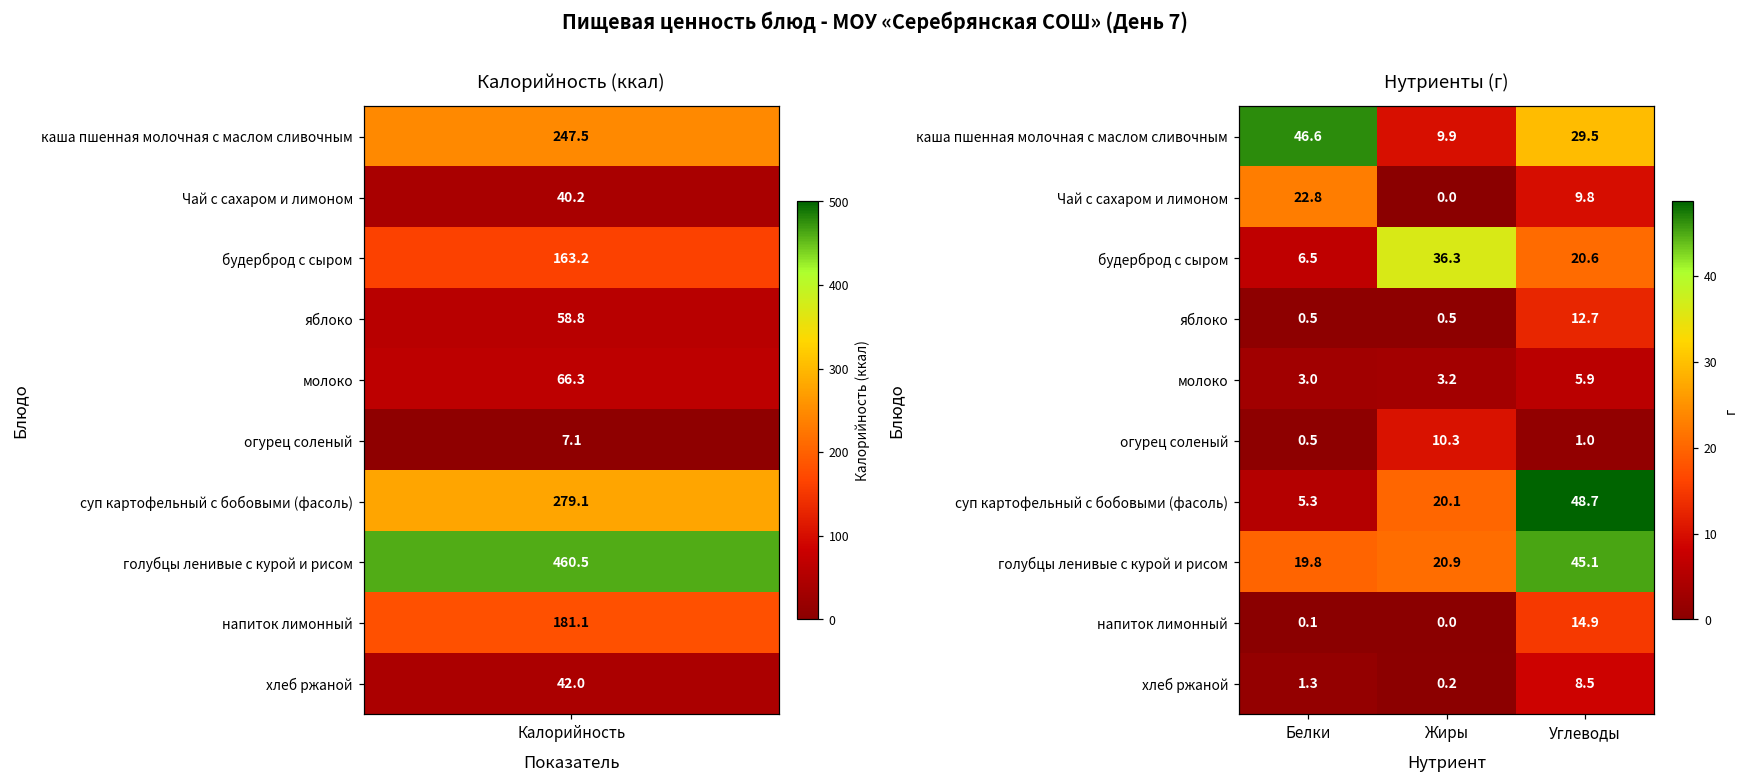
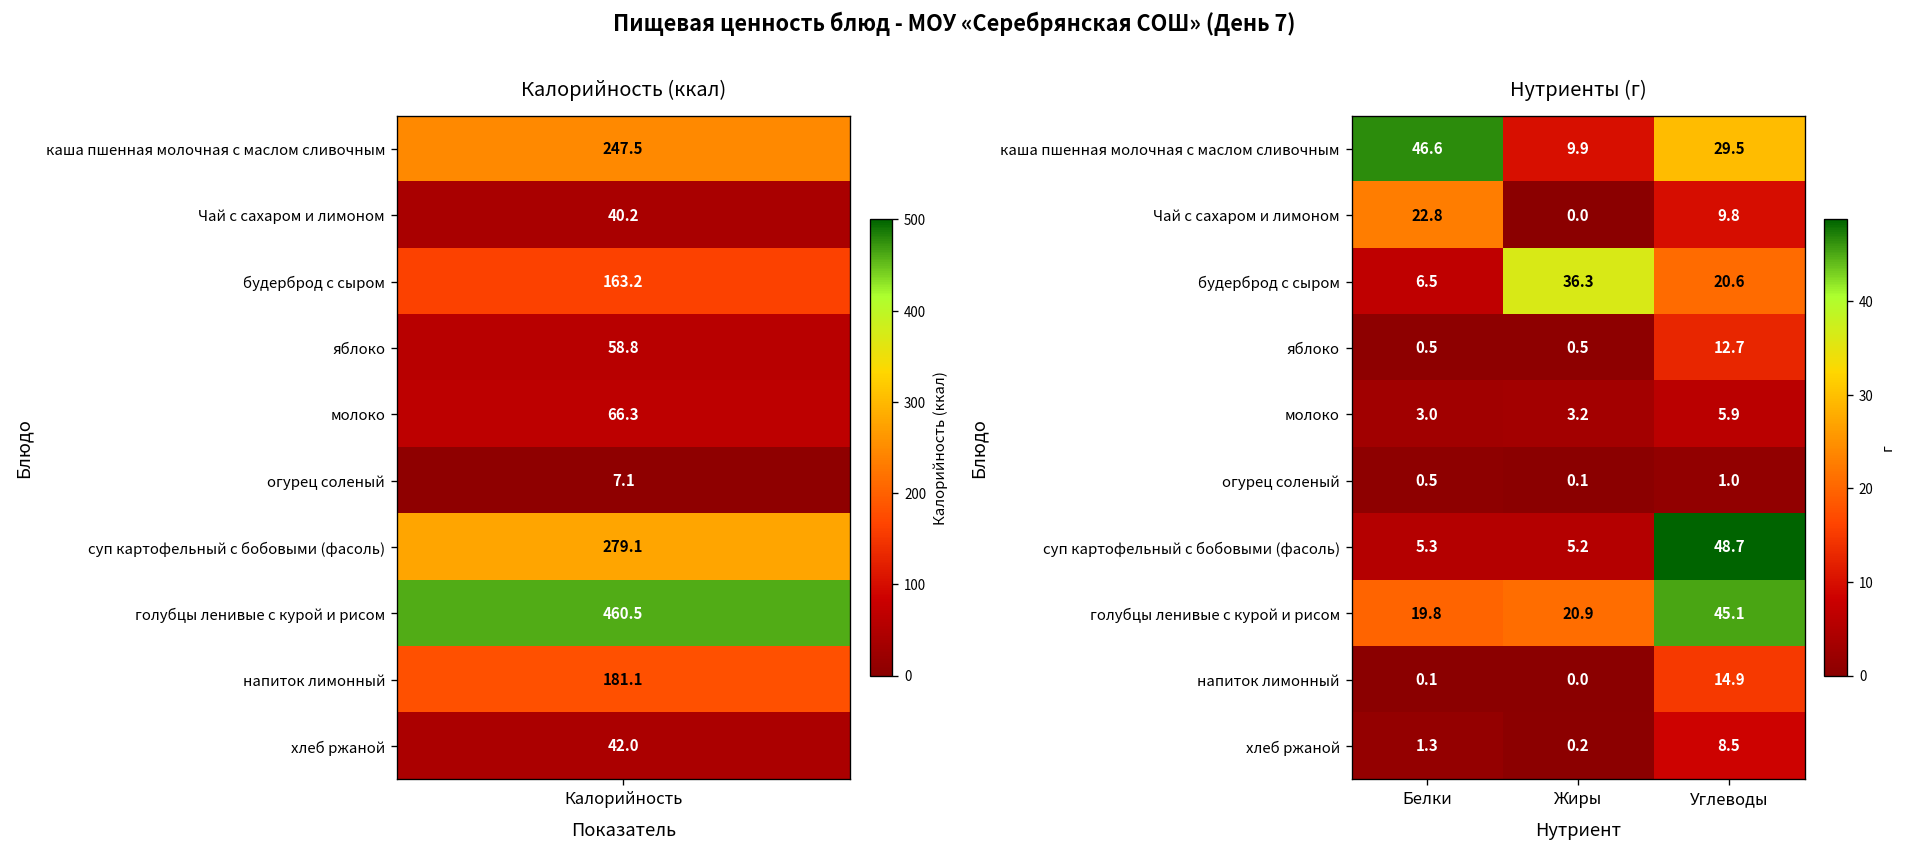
Нутриенты (г), огурец соленый, Жиры: 10.3 -> 0.1
Нутриенты (г), суп картофельный с бобовыми (фасоль), Жиры: 20.1 -> 5.2
